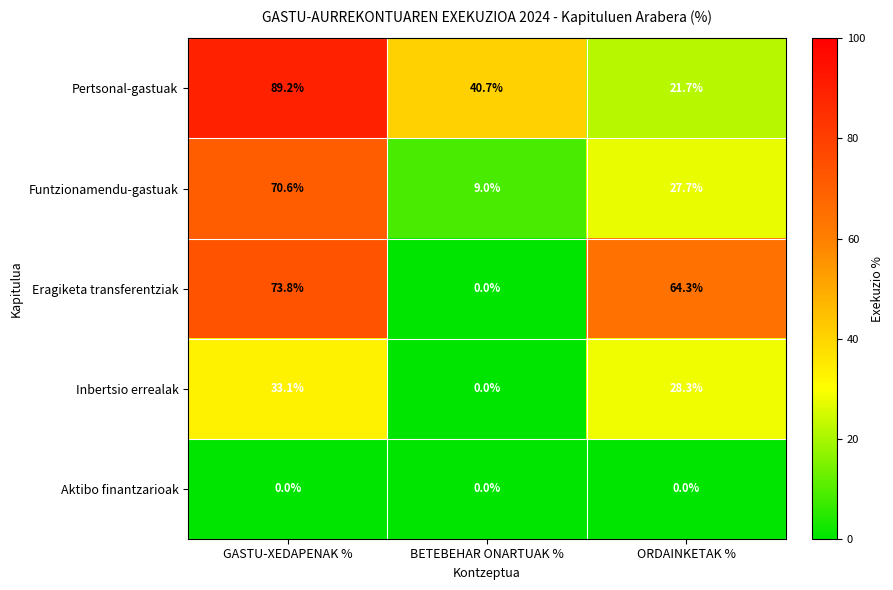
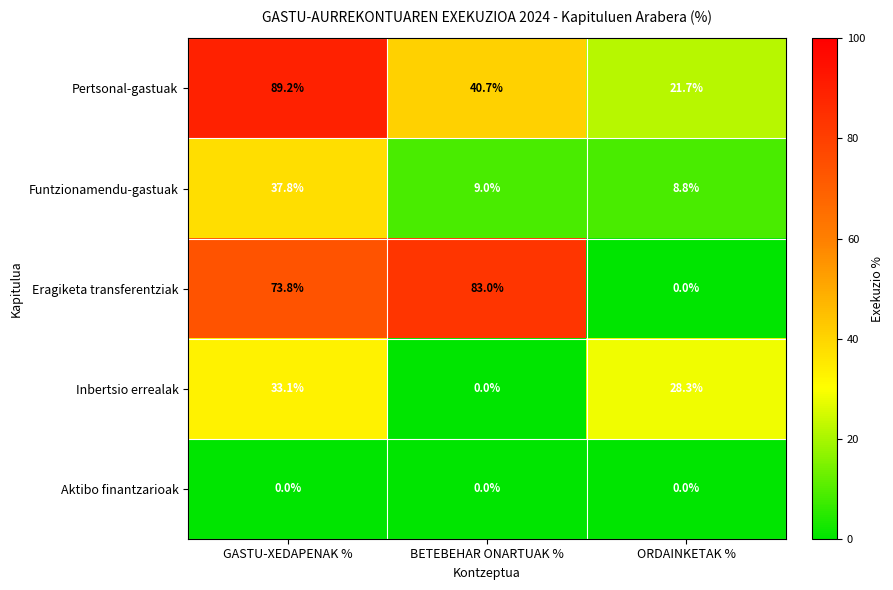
Funtzionamendu-gastuak, GASTU-XEDAPENAK %: 70.6% -> 37.8%
Funtzionamendu-gastuak, ORDAINKETAK %: 27.7% -> 8.8%
Eragiketa transferentziak, BETEBEHAR ONARTUAK %: 0.0% -> 83.0%
Eragiketa transferentziak, ORDAINKETAK %: 64.3% -> 0.0%
